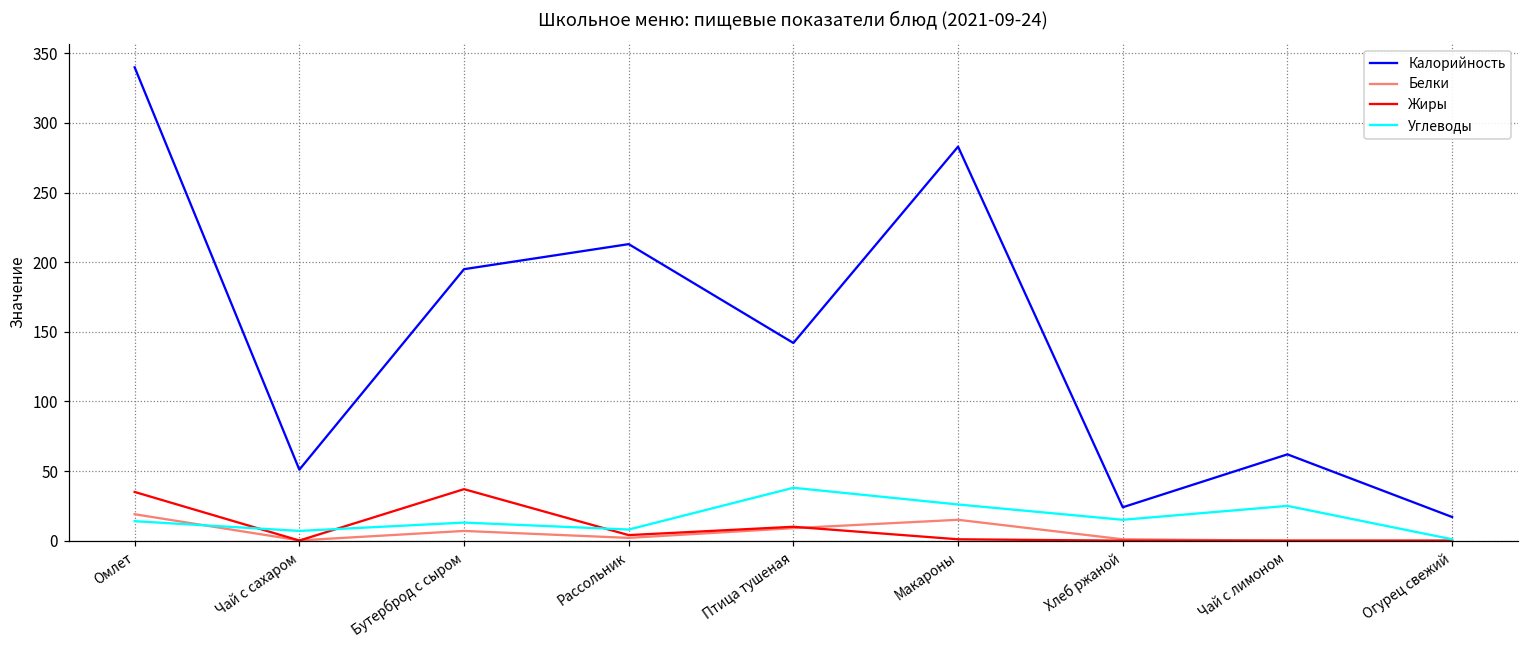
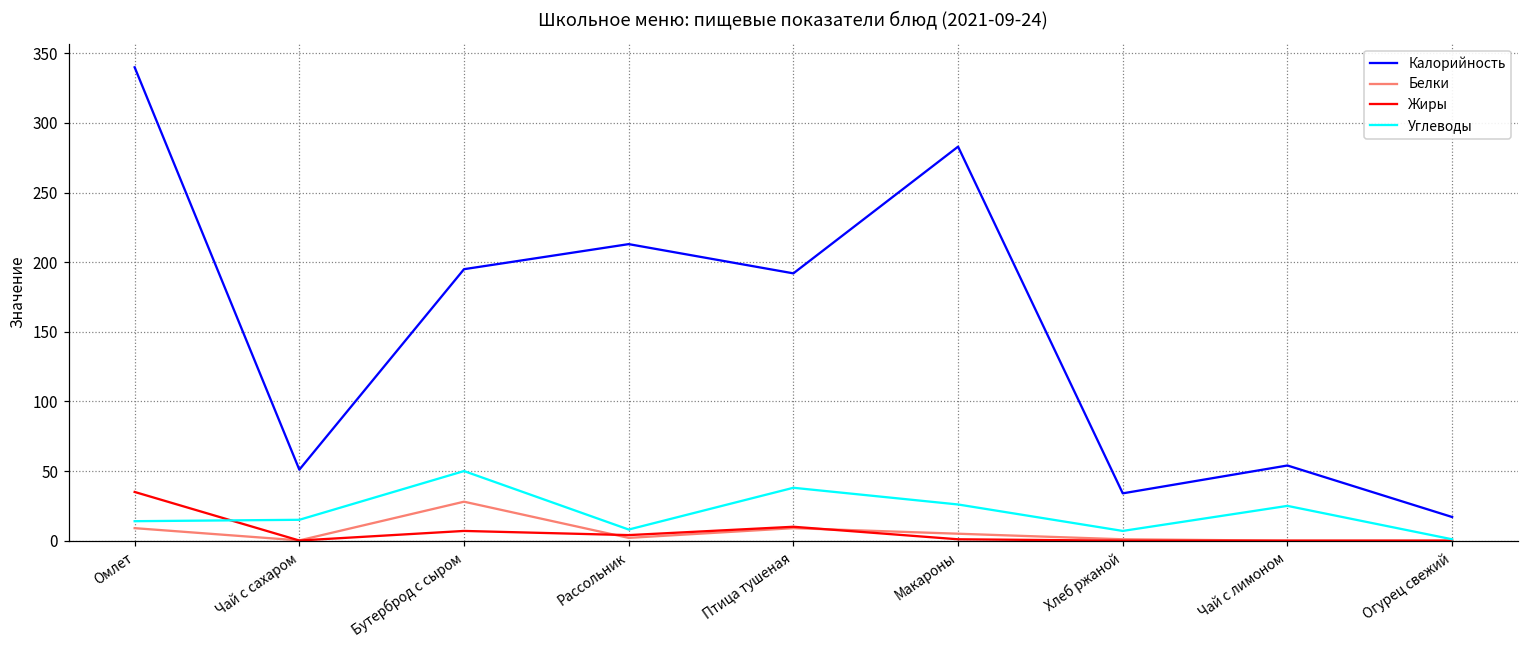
Белки, Омлет: 19 -> 9
Углеводы, Чай с сахаром: 7 -> 15
Белки, Бутерброд с сыром: 7 -> 28
Жиры, Бутерброд с сыром: 37 -> 7
Углеводы, Бутерброд с сыром: 13 -> 50
Калорийность, Птица тушеная: 142 -> 192
Белки, Макароны: 15 -> 5
Калорийность, Хлеб ржаной: 24 -> 34
Углеводы, Хлеб ржаной: 15 -> 7
Калорийность, Чай с лимоном: 62 -> 54
